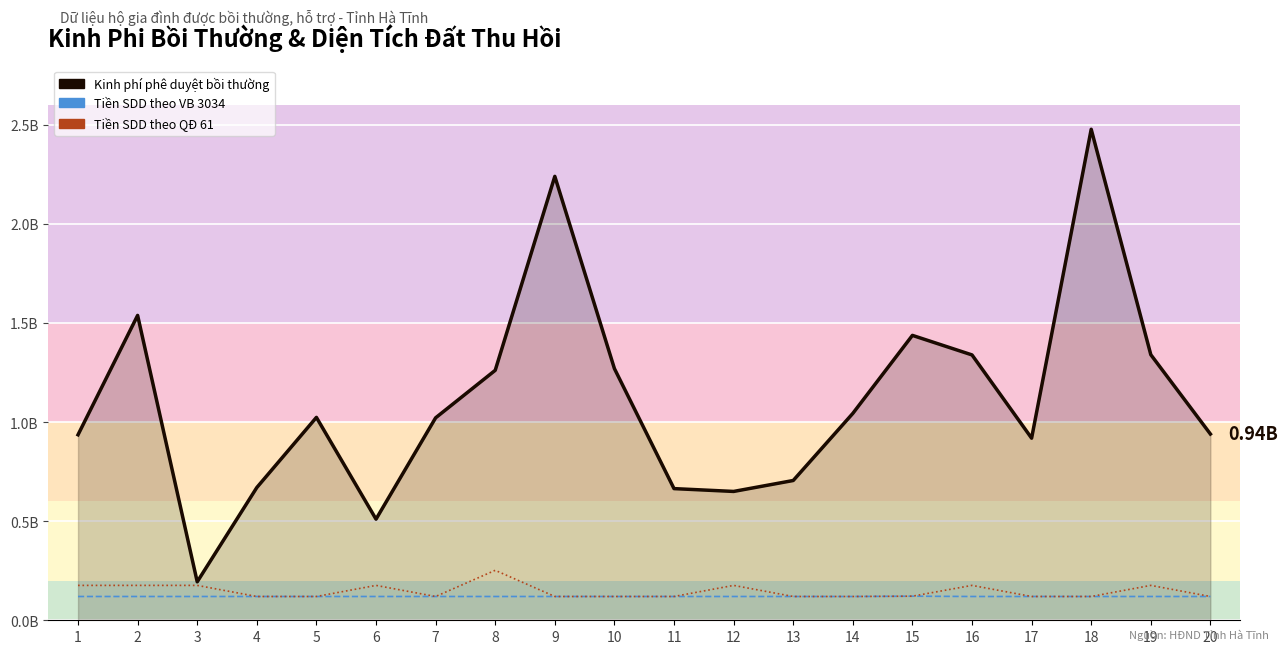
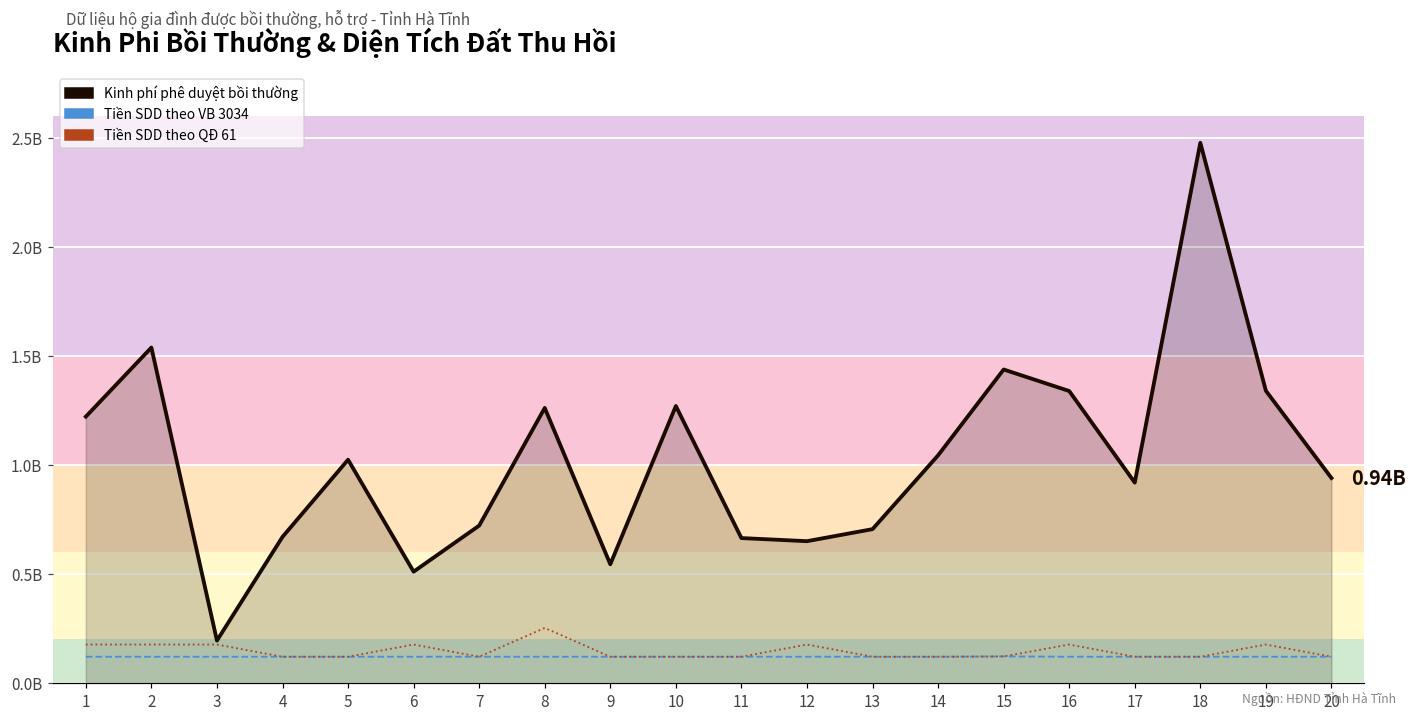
Kinh phí phê duyệt bồi thường, 1: 940000000 -> 1220000000
Kinh phí phê duyệt bồi thường, 7: 1020000000 -> 720000000
Kinh phí phê duyệt bồi thường, 9: 2240000000 -> 540000000
